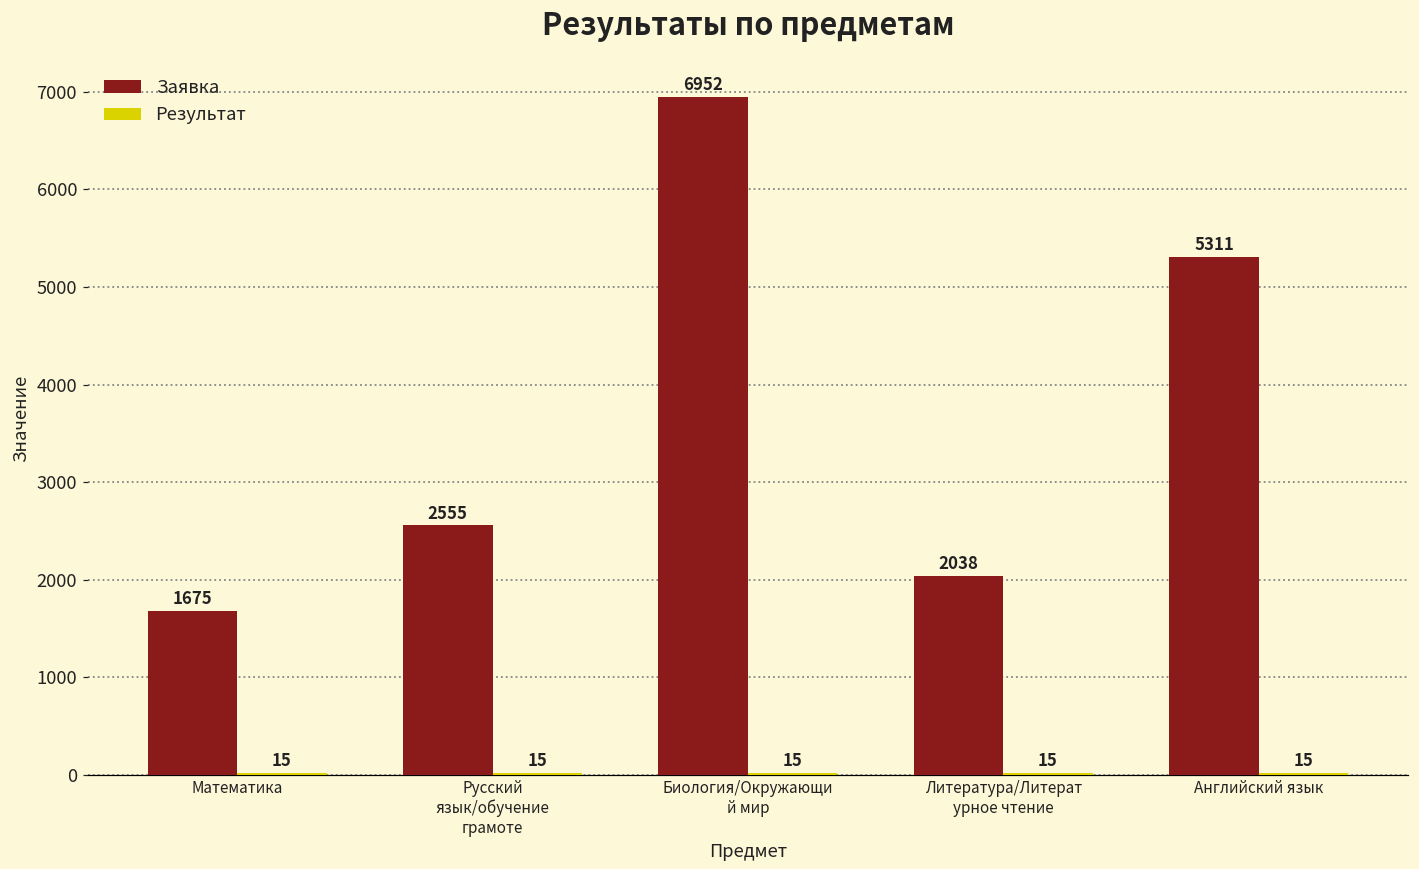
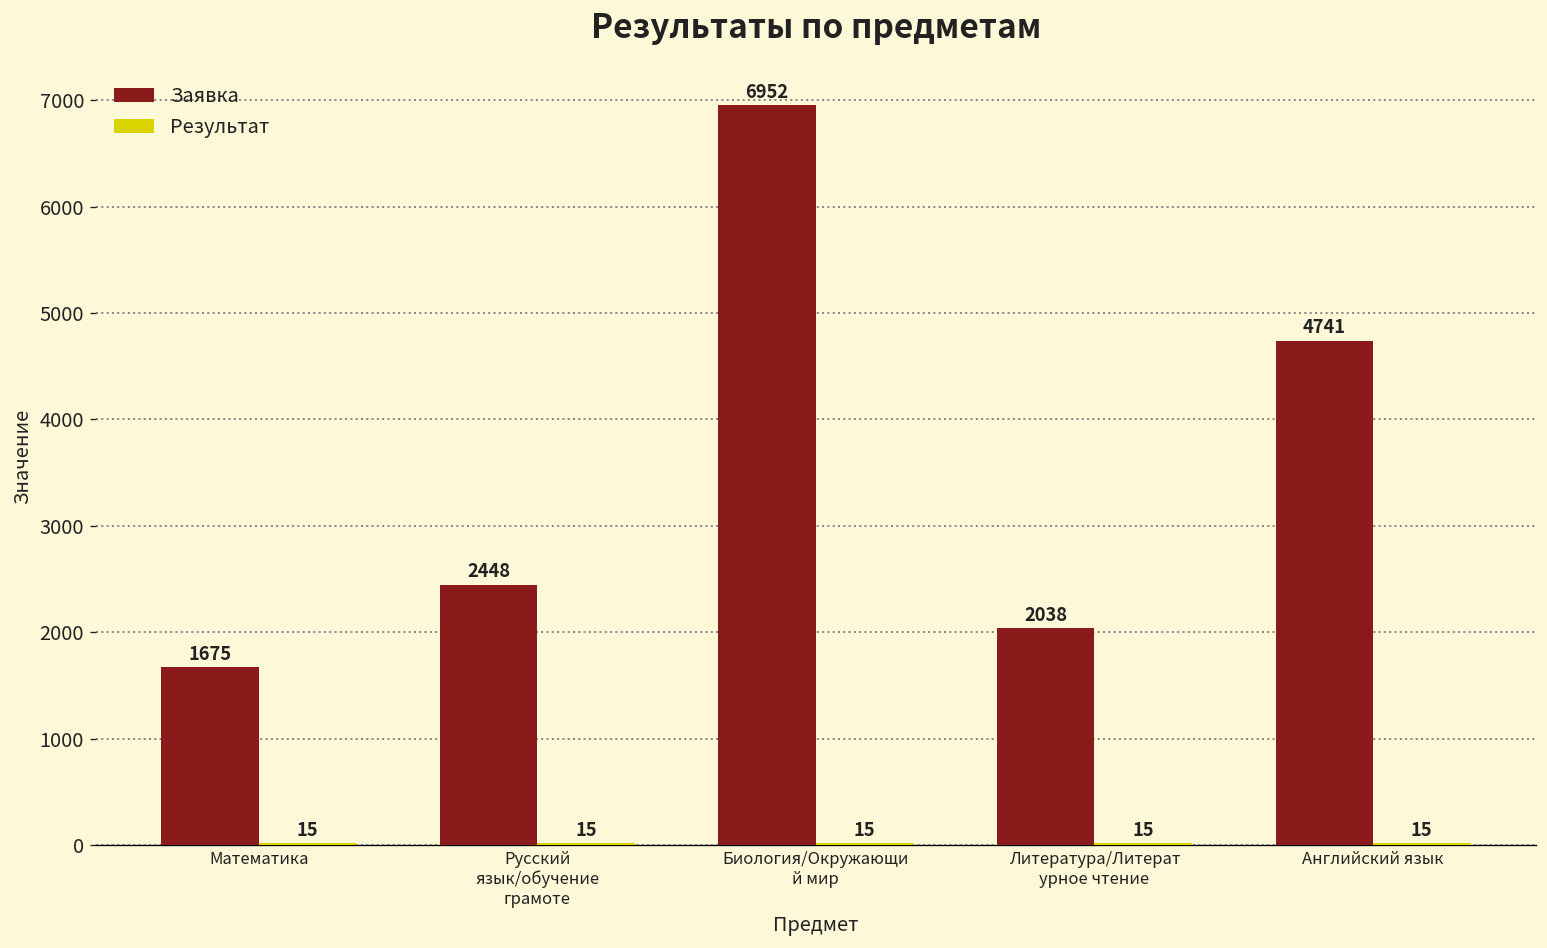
Заявка, Русский язык/обучение грамоте: 2555 -> 2448
Заявка, Английский язык: 5311 -> 4741
